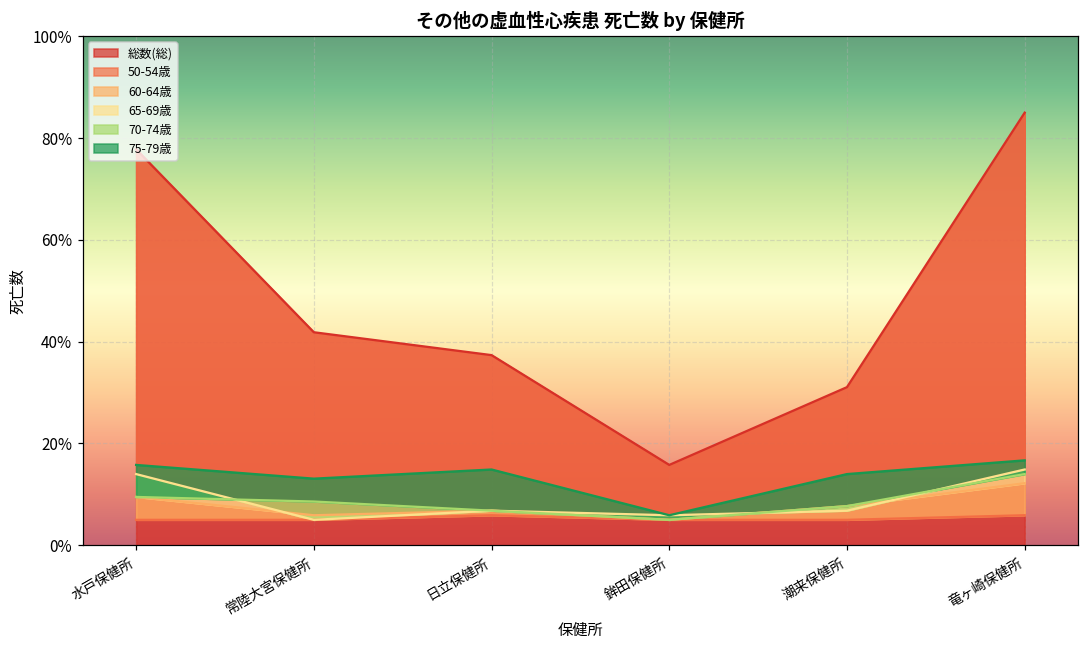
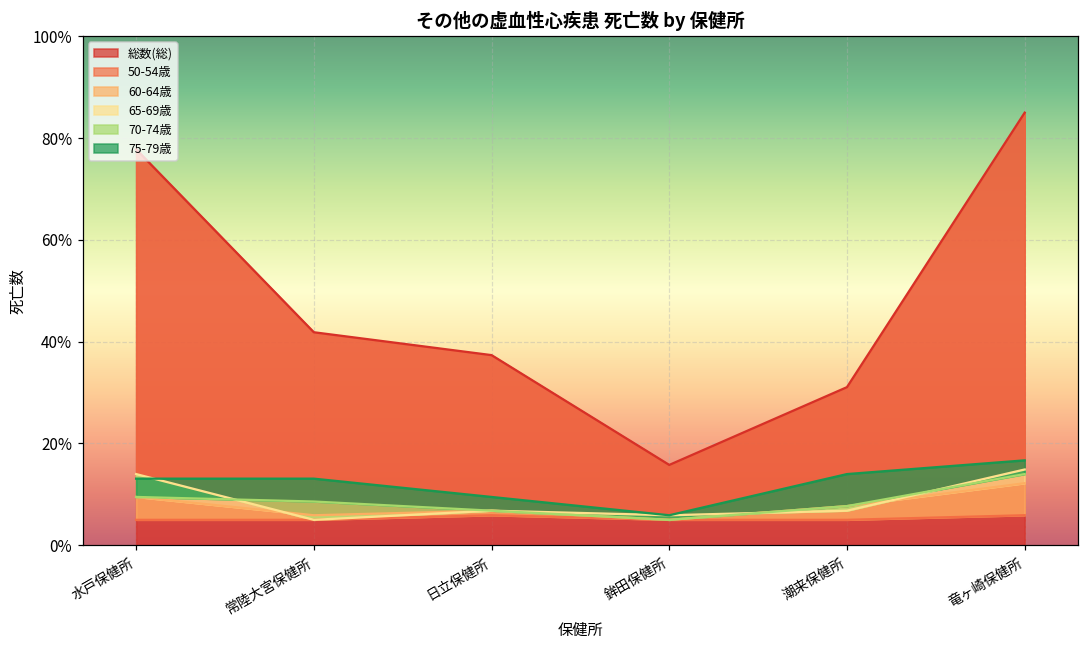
75-79歳, 水戸保健所: 16% -> 13%
75-79歳, 日立保健所: 15% -> 9%
